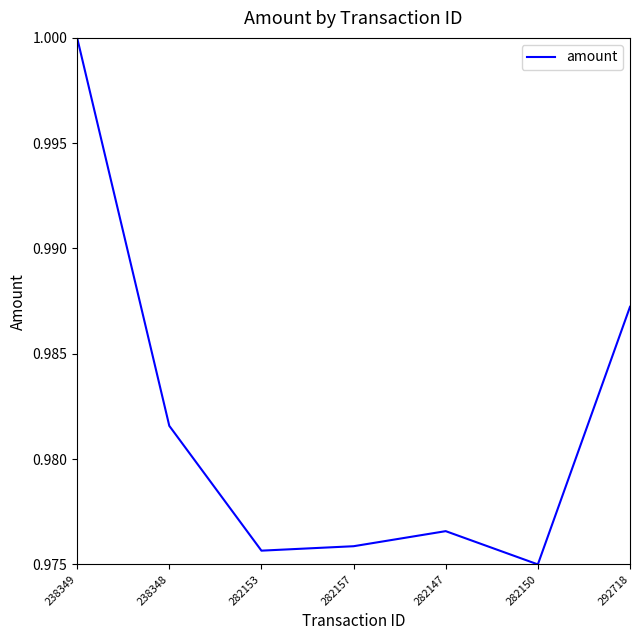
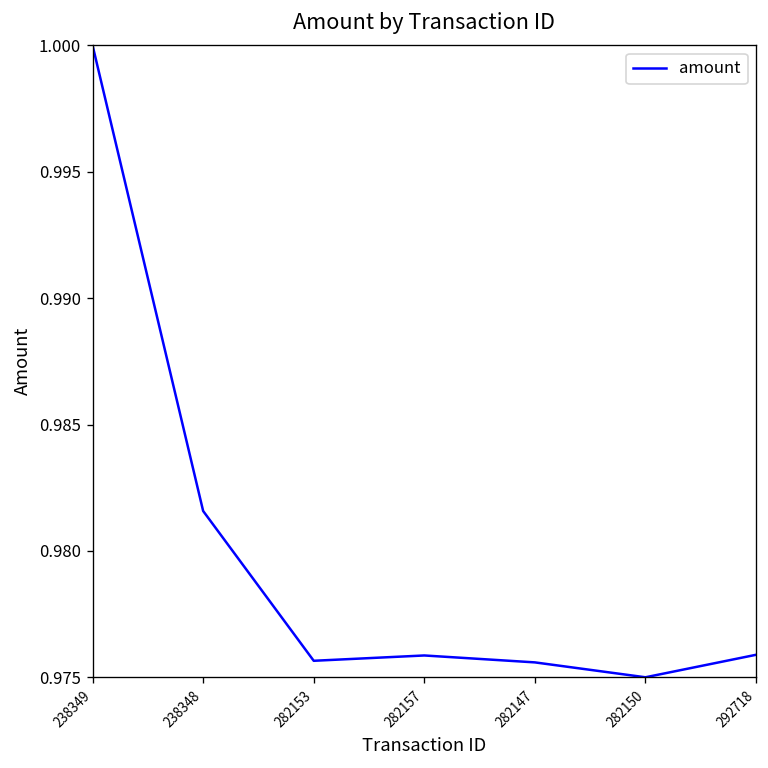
282147: 0.9766 -> 0.9756
292718: 0.9872 -> 0.9759
